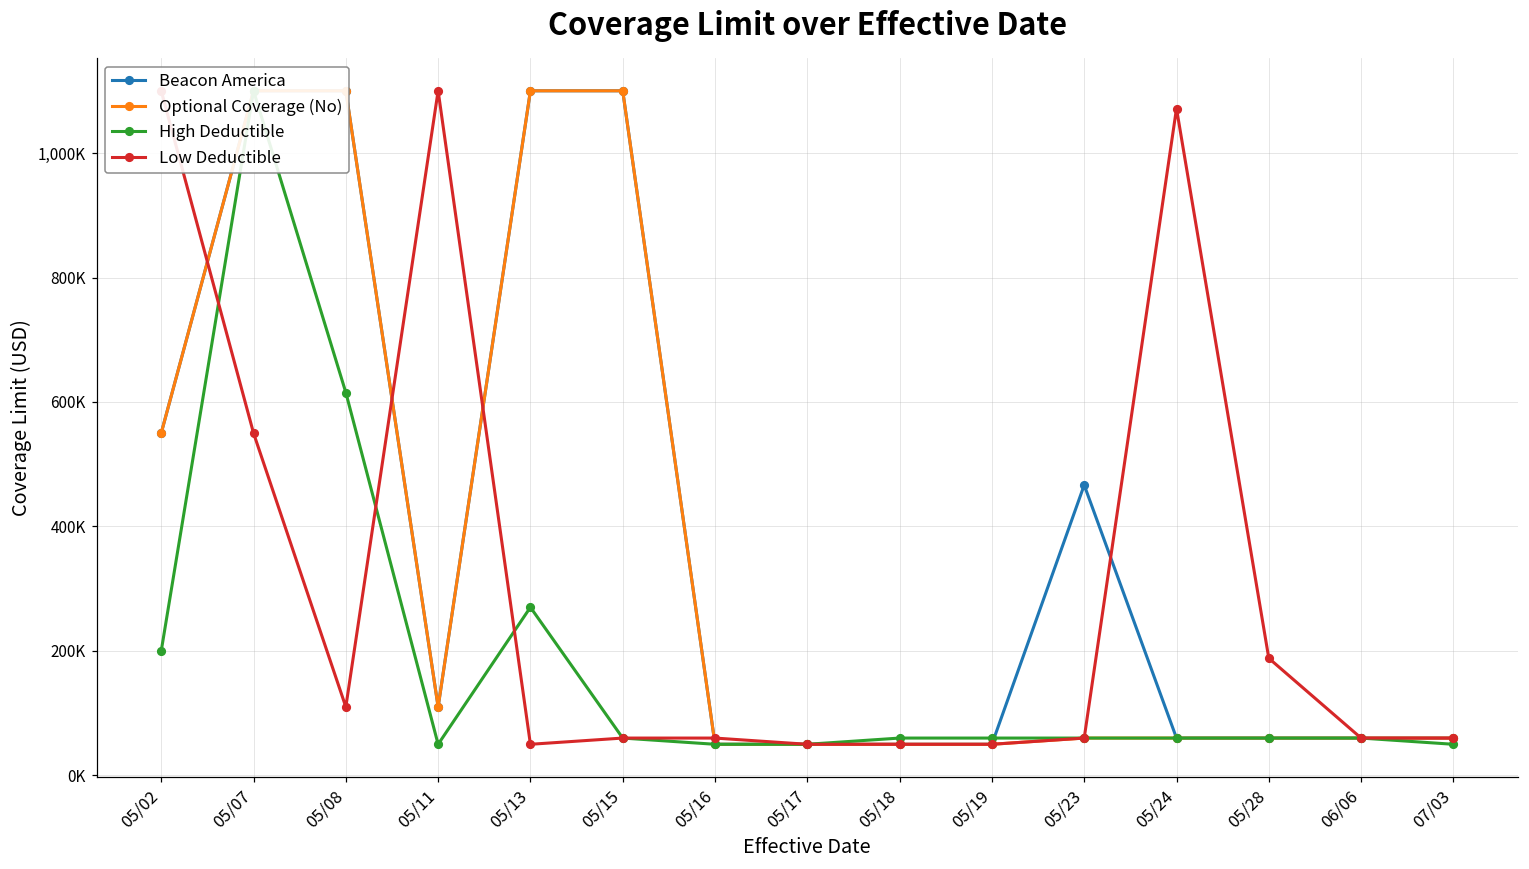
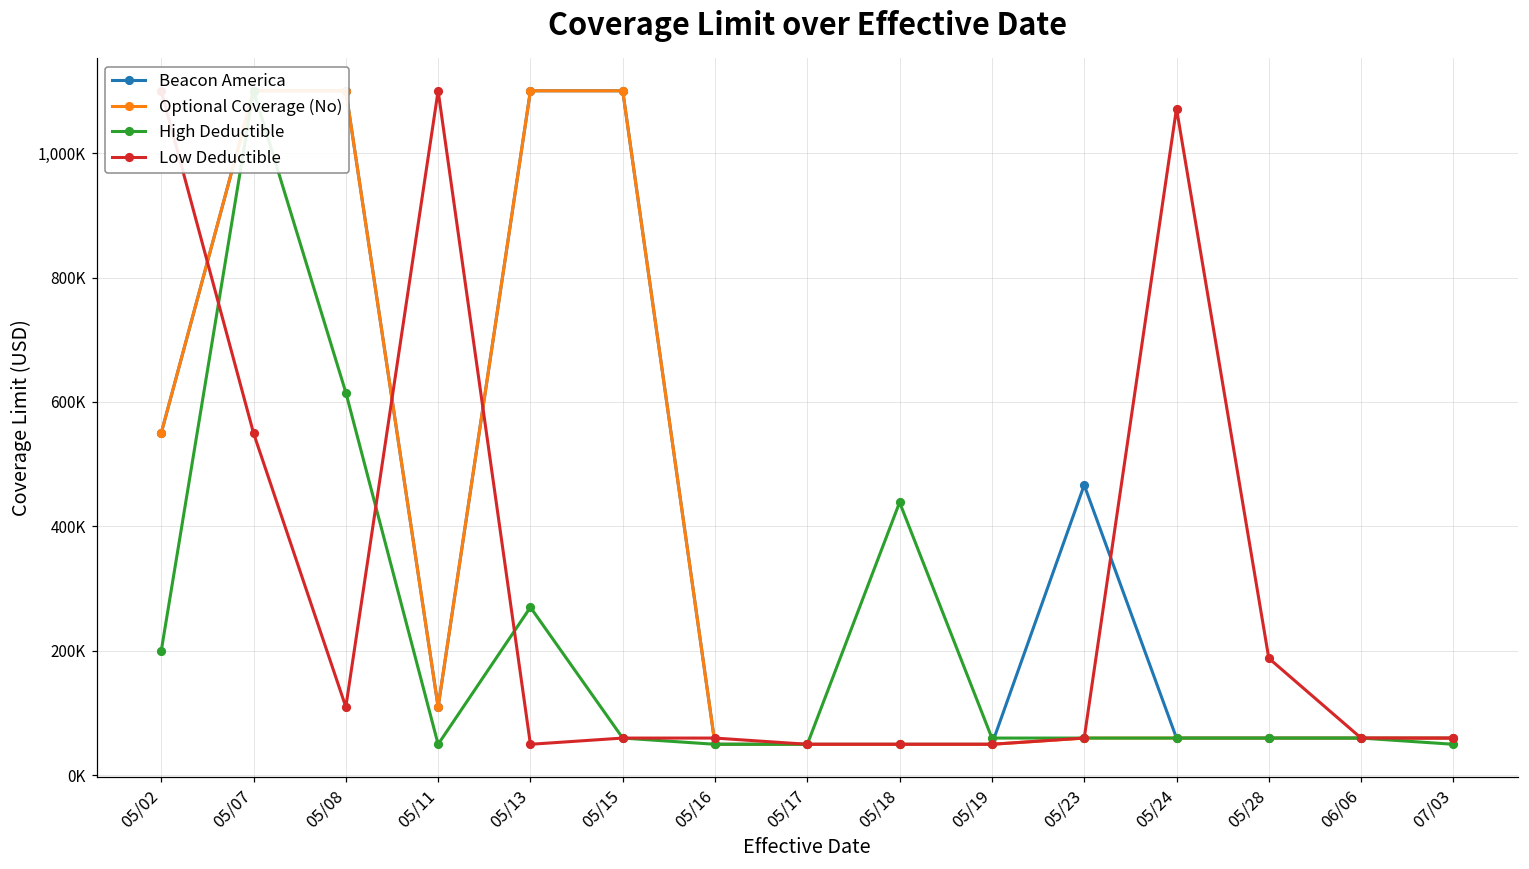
High Deductible, 05/18: 60,000 -> 440,000
